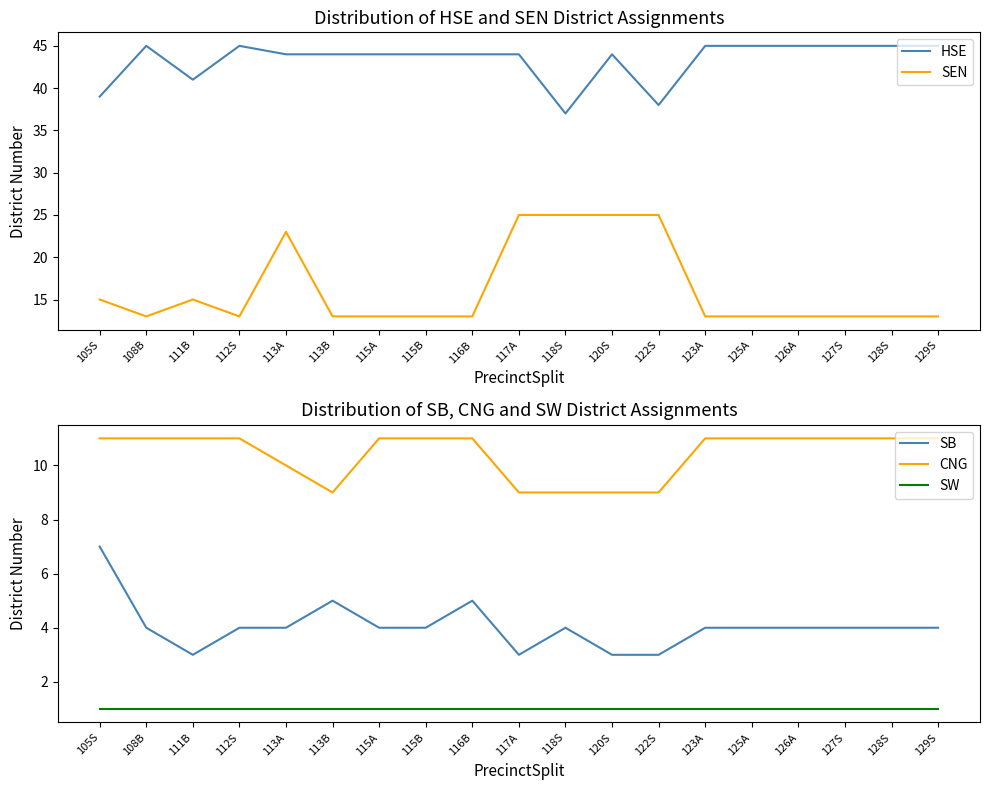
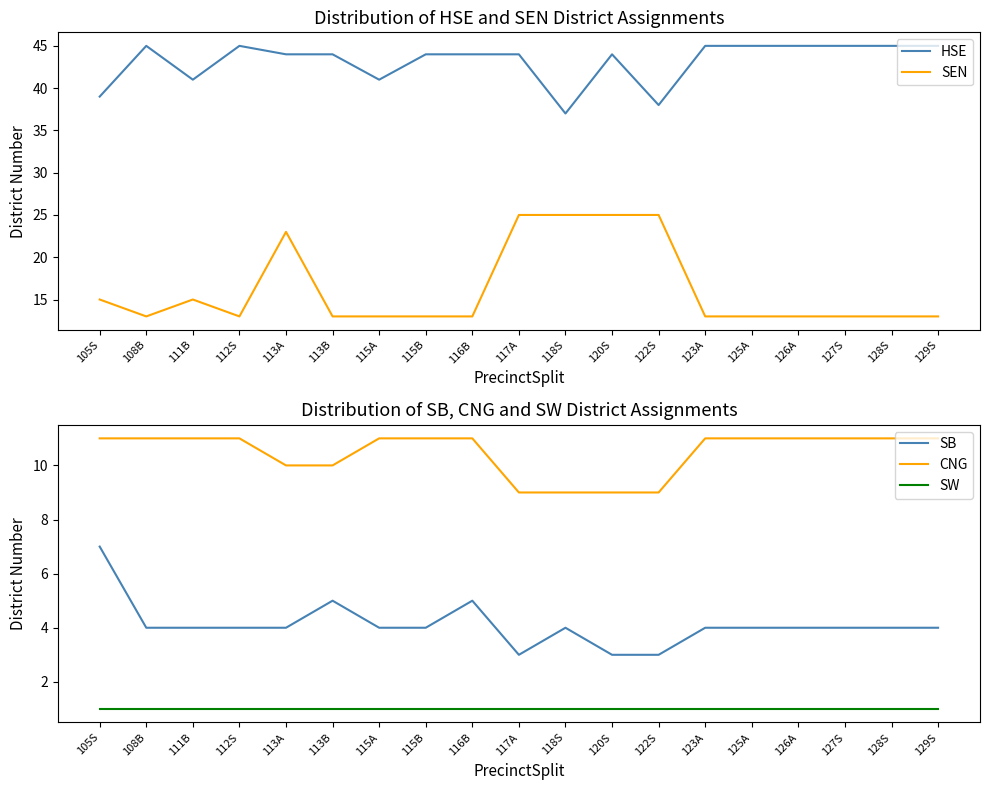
Distribution of HSE and SEN District Assignments, HSE, 115A: 44 -> 41
Distribution of SB, CNG and SW District Assignments, SB, 111B: 3 -> 4
Distribution of SB, CNG and SW District Assignments, CNG, 113B: 9 -> 10
